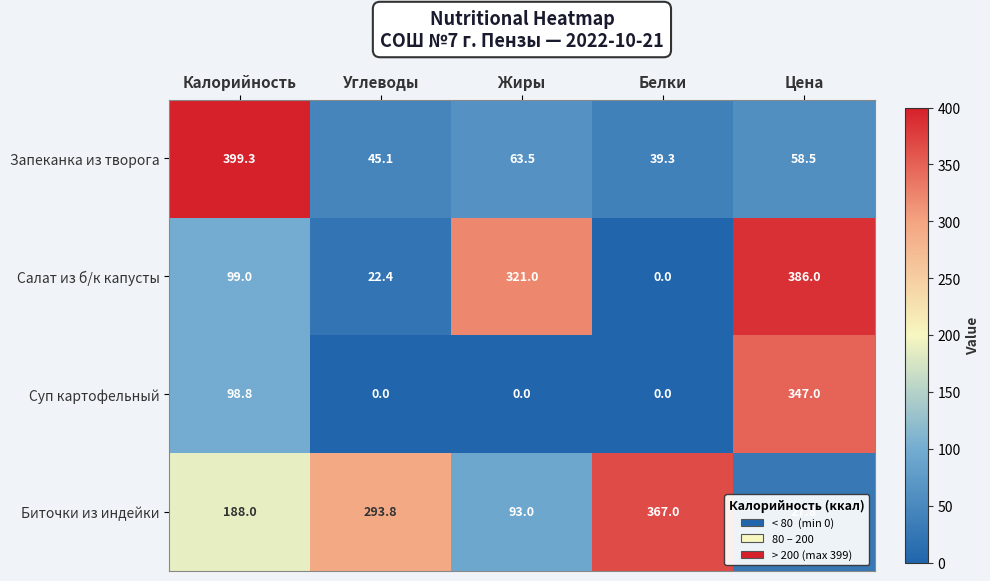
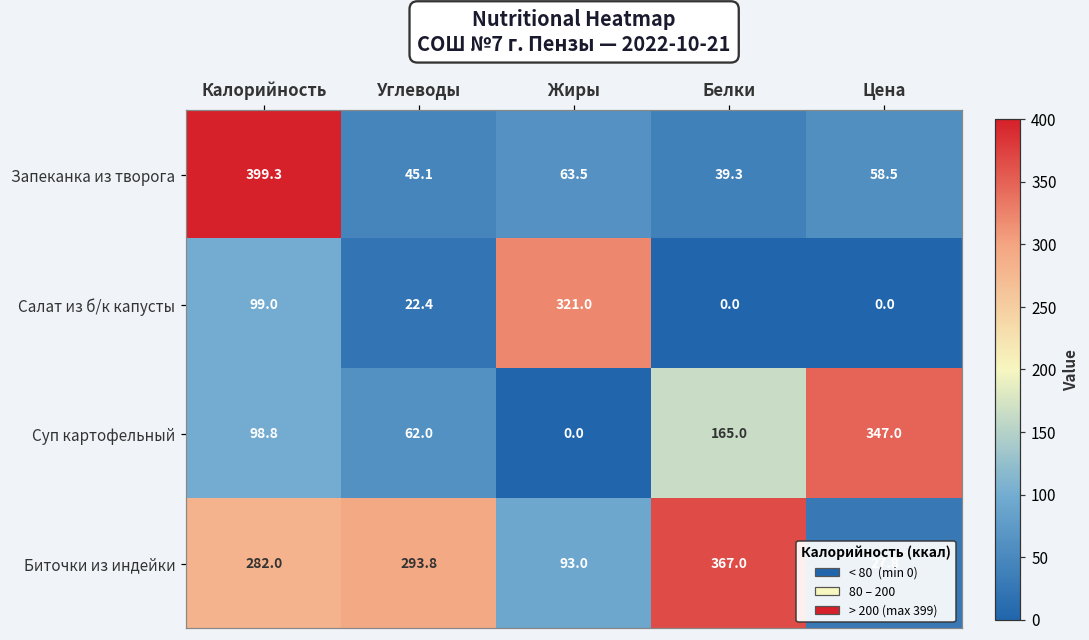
Салат из б/к капусты, Цена: 386.0 -> 0.0
Суп картофельный, Углеводы: 0.0 -> 62.0
Суп картофельный, Белки: 0.0 -> 165.0
Биточки из индейки, Калорийность: 188.0 -> 282.0
